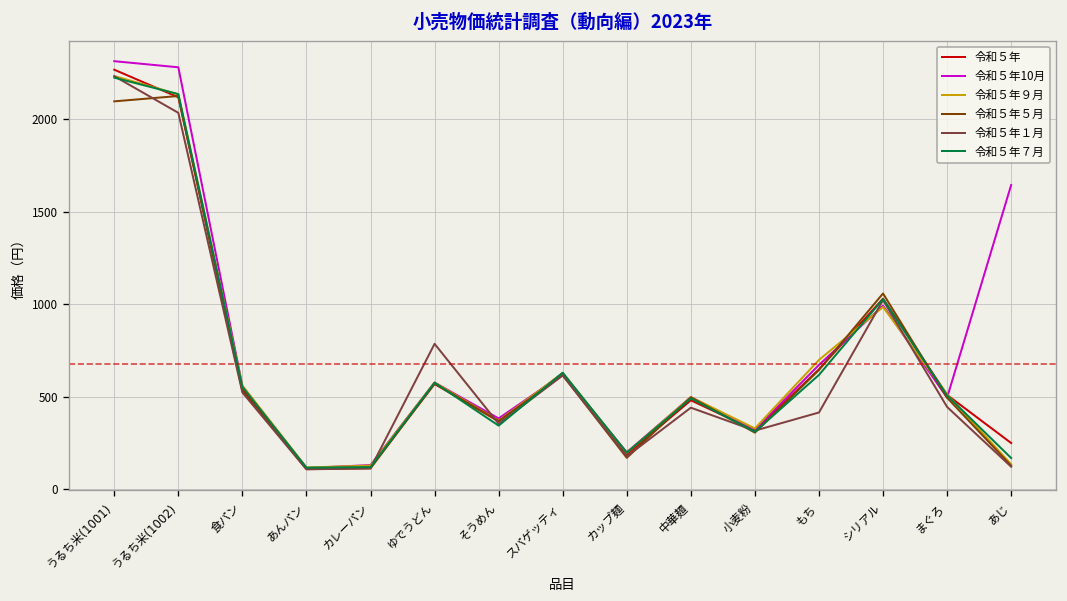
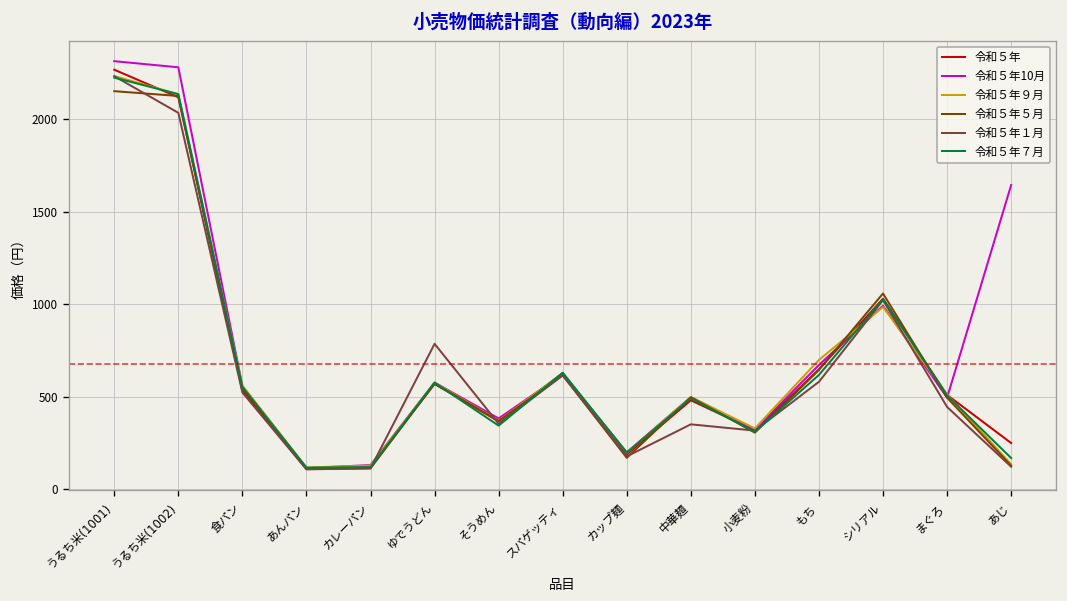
令和５年５月, うるち米(1001): 2100 -> 2150
令和５年１月, 中華麺: 440 -> 350
令和５年１月, もち: 420 -> 580
